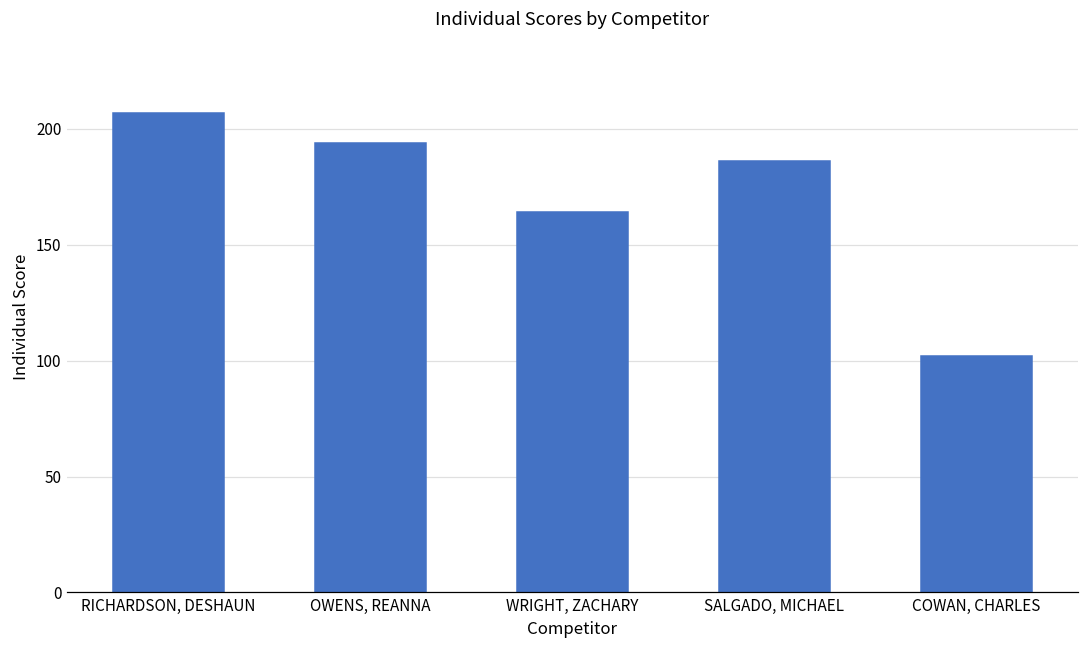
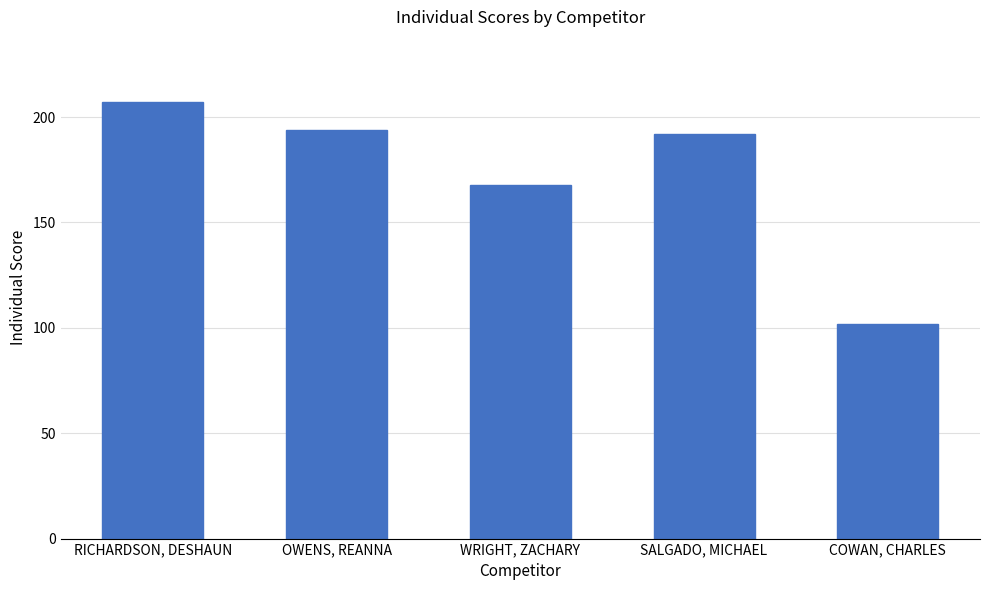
WRIGHT, ZACHARY: 164 -> 168
SALGADO, MICHAEL: 186 -> 192
